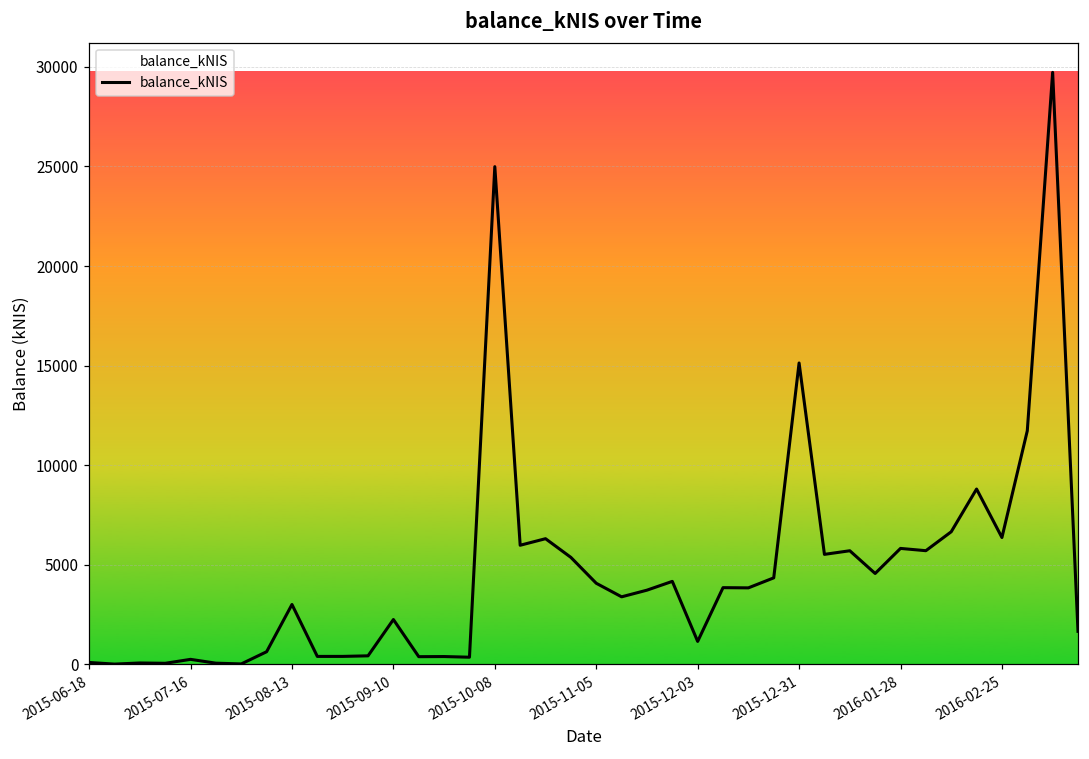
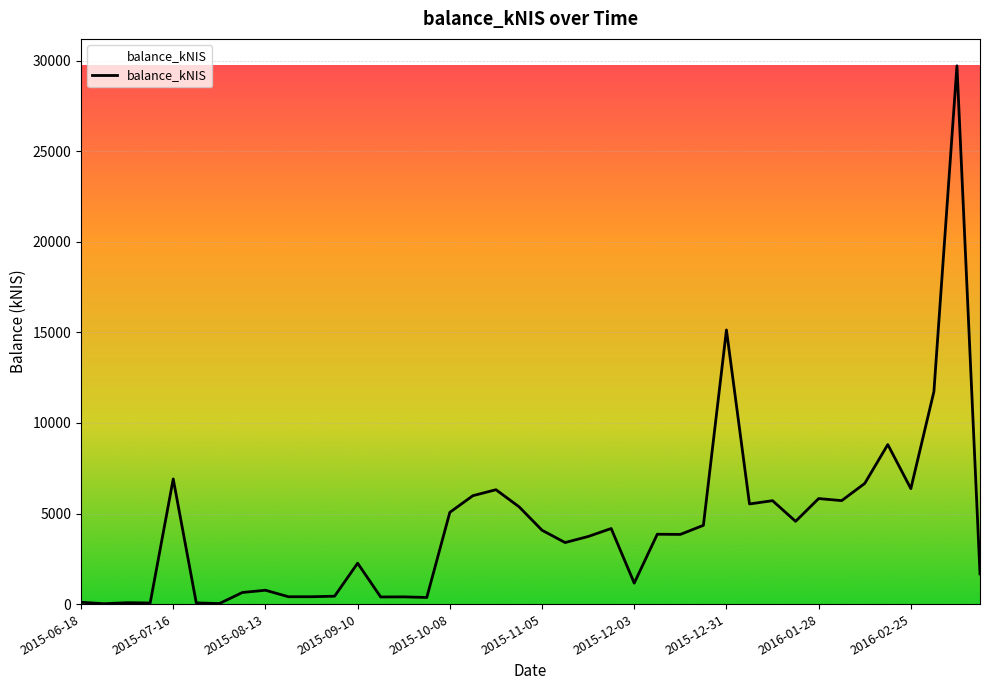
2015-07-16: 300 -> 6900
2015-08-13: 3000 -> 800
2015-10-08: 25000 -> 5100
